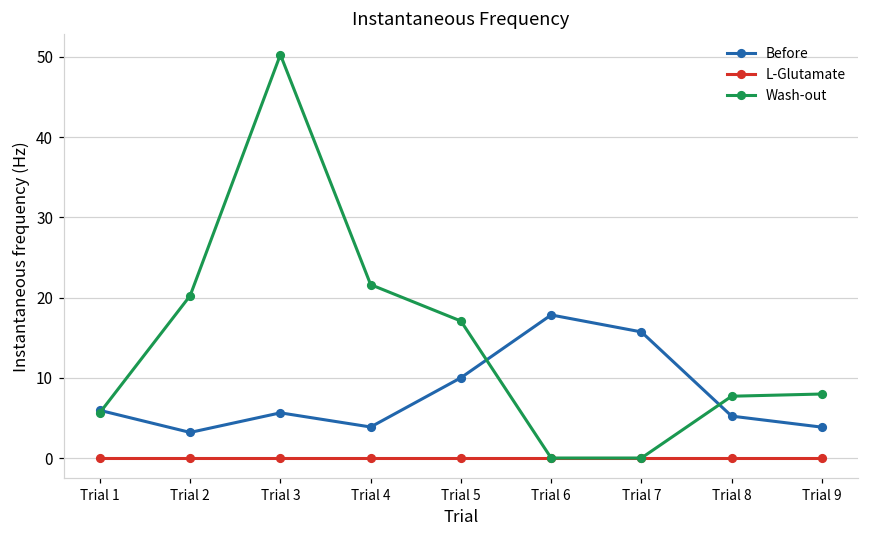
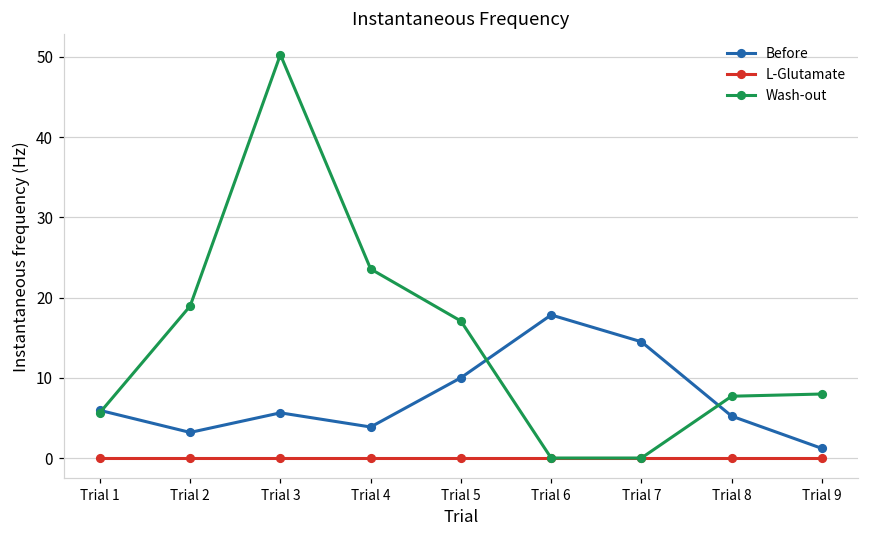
Wash-out, Trial 2: 20 -> 19
Wash-out, Trial 4: 22 -> 24
Before, Trial 7: 16 -> 14
Before, Trial 9: 4 -> 1
